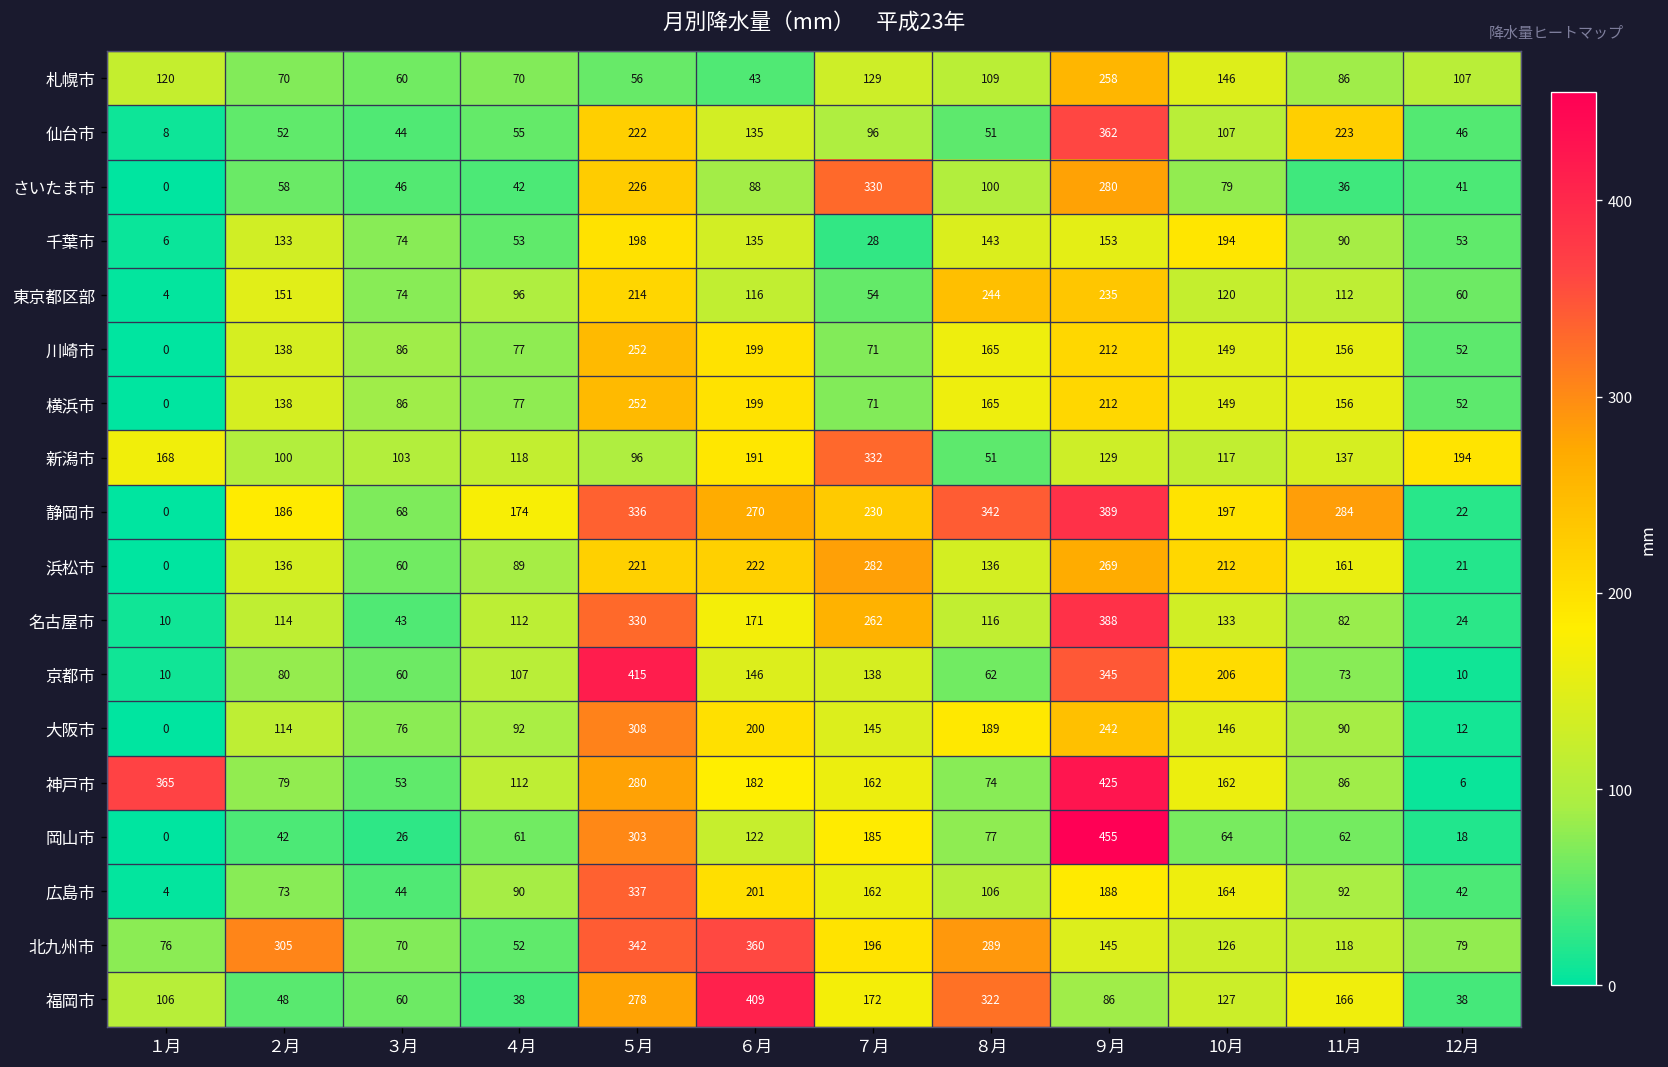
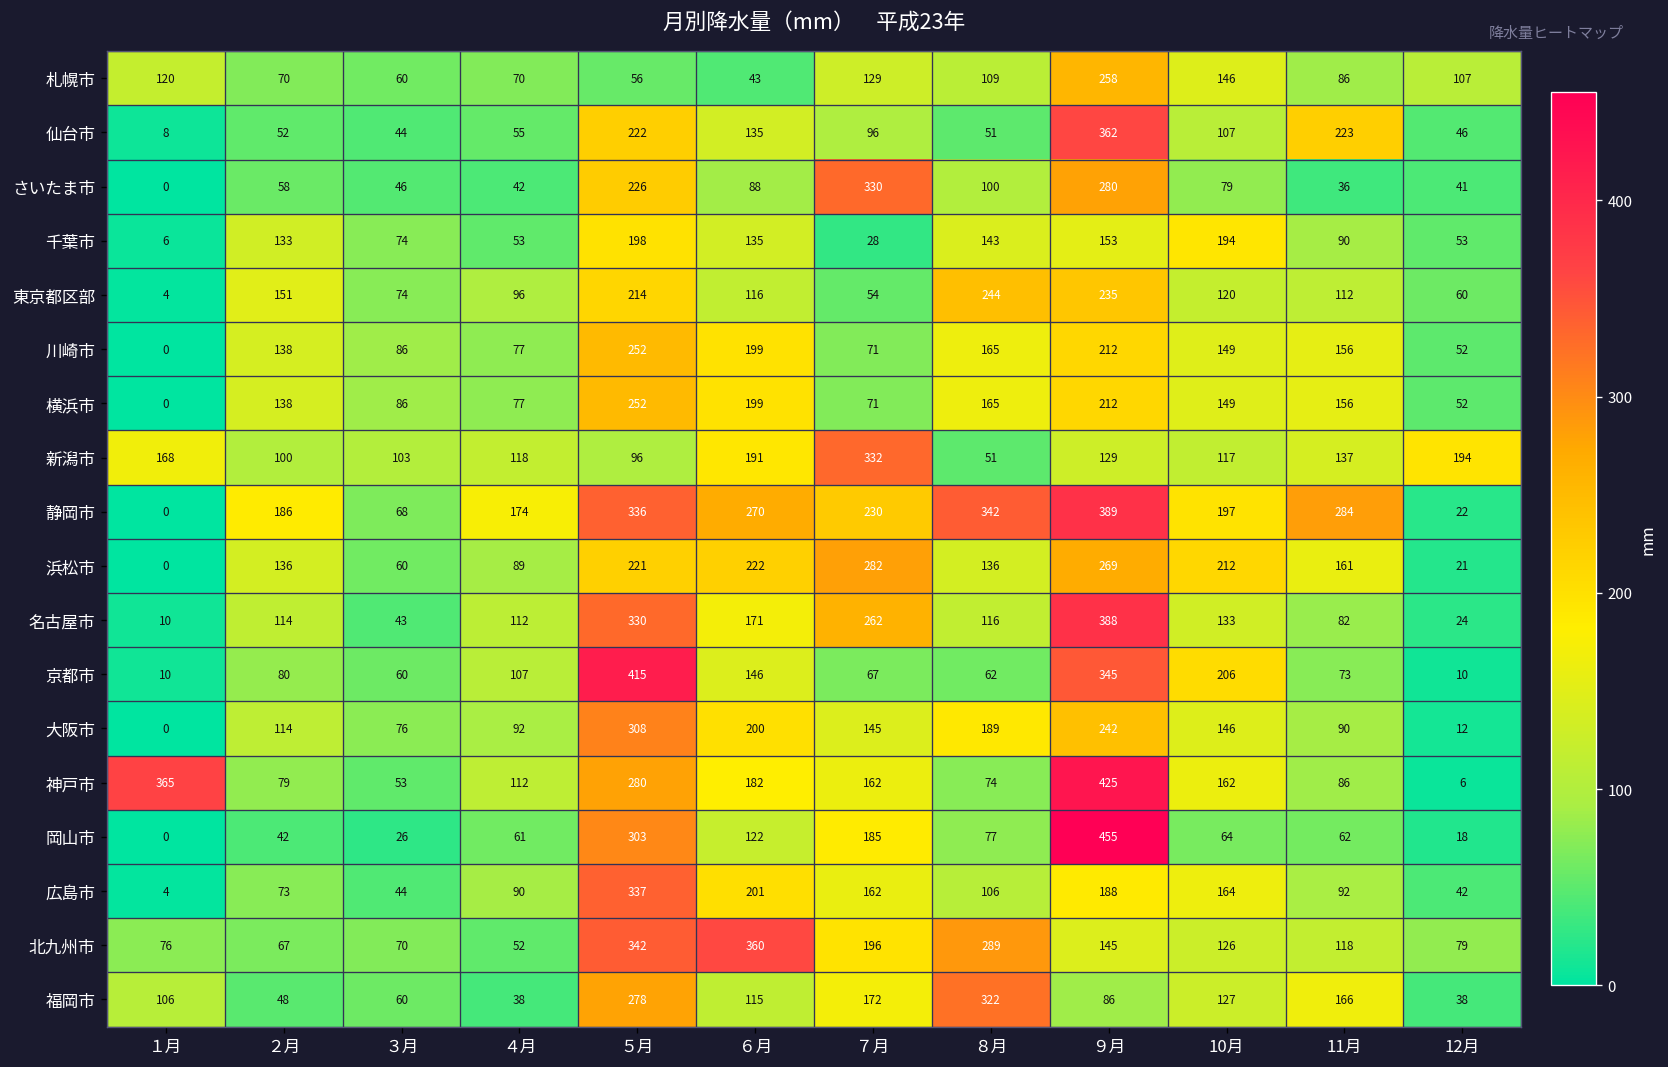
京都市, ７月: 138 -> 67
北九州市, ２月: 305 -> 67
福岡市, ６月: 409 -> 115
